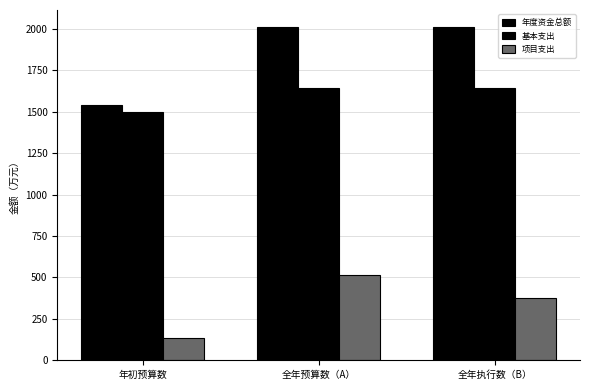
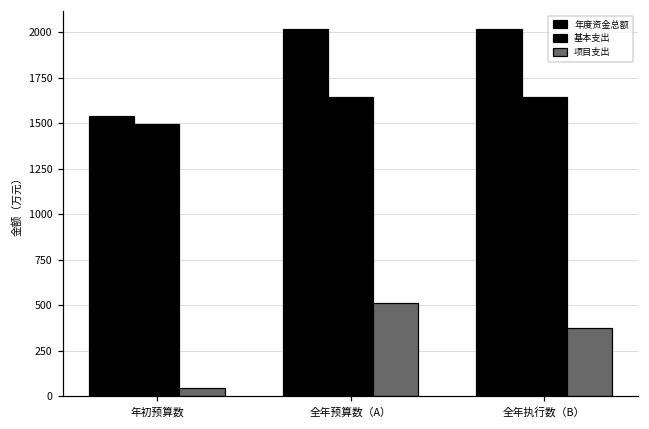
项目支出, 年初预算数: 130 -> 40
